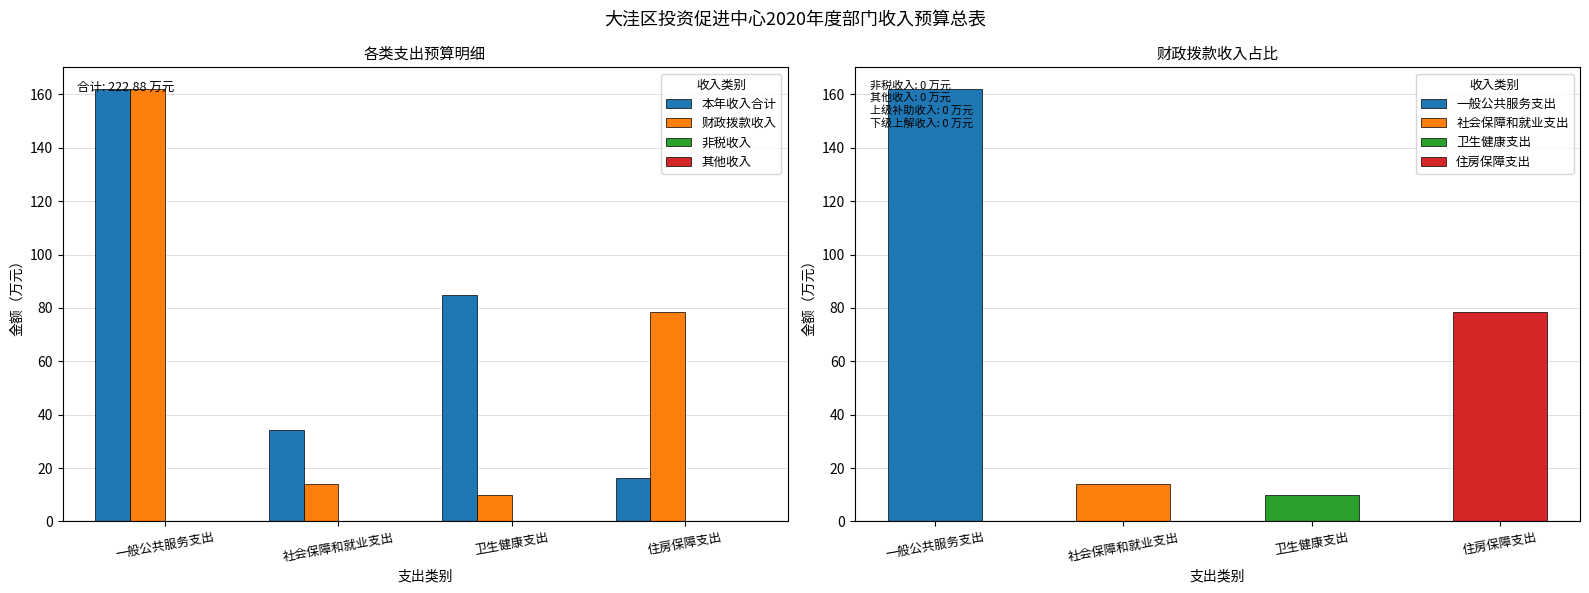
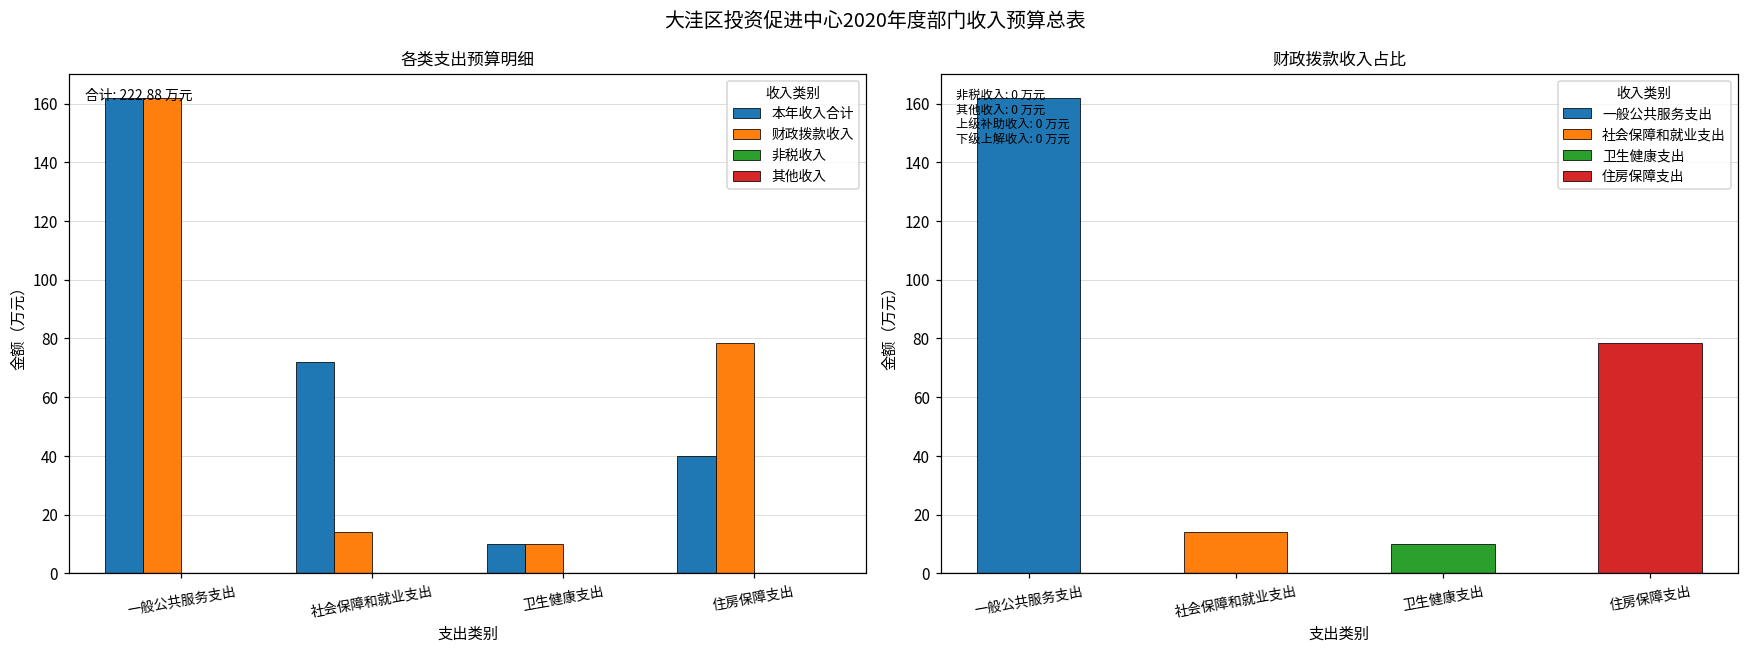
各类支出预算明细, 本年收入合计, 社会保障和就业支出: 34 -> 72
各类支出预算明细, 本年收入合计, 卫生健康支出: 85 -> 10
各类支出预算明细, 本年收入合计, 住房保障支出: 16 -> 40
